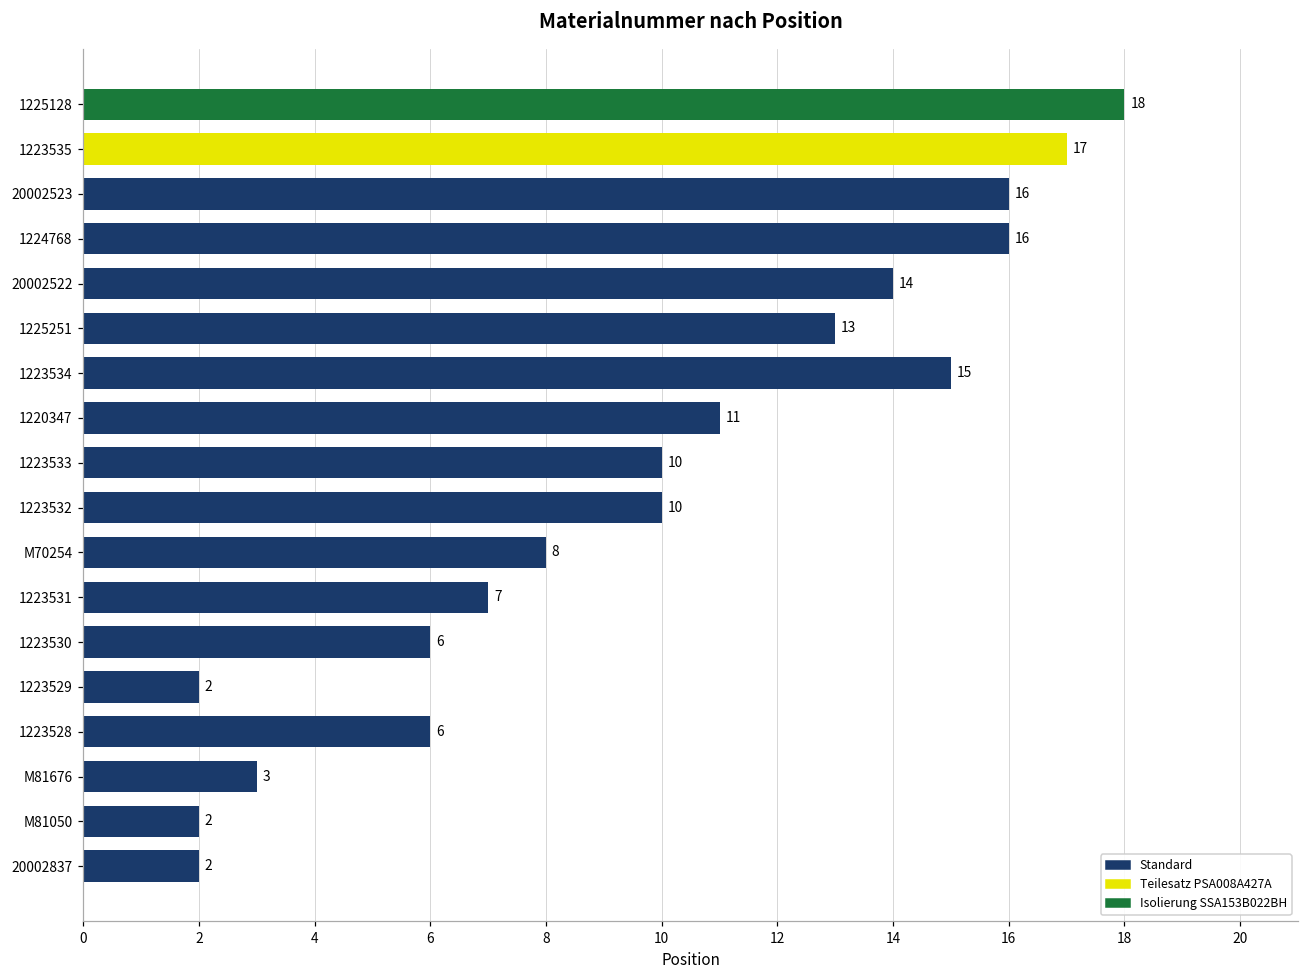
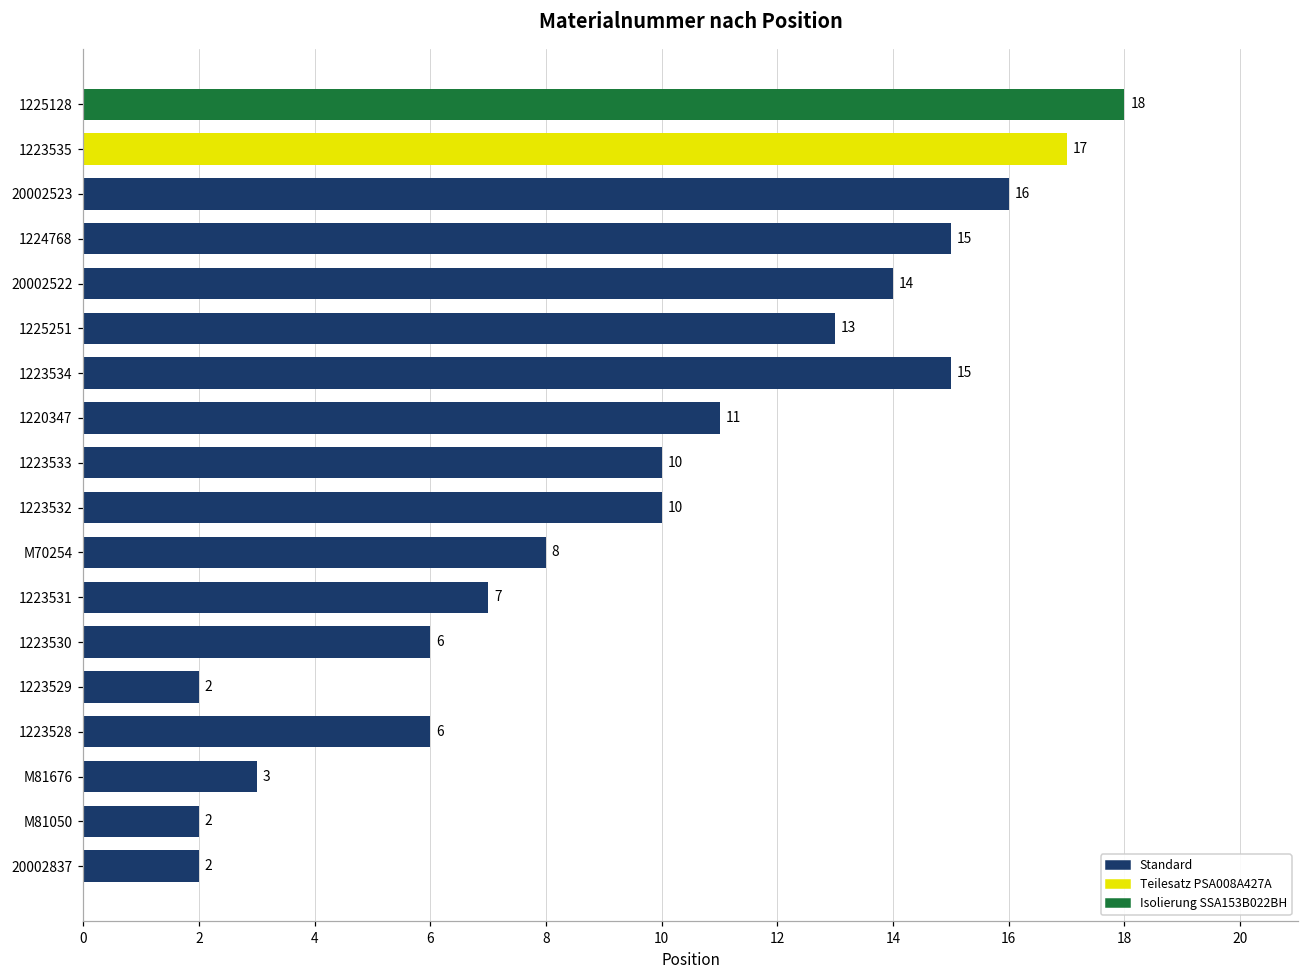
1224768: 16 -> 15
